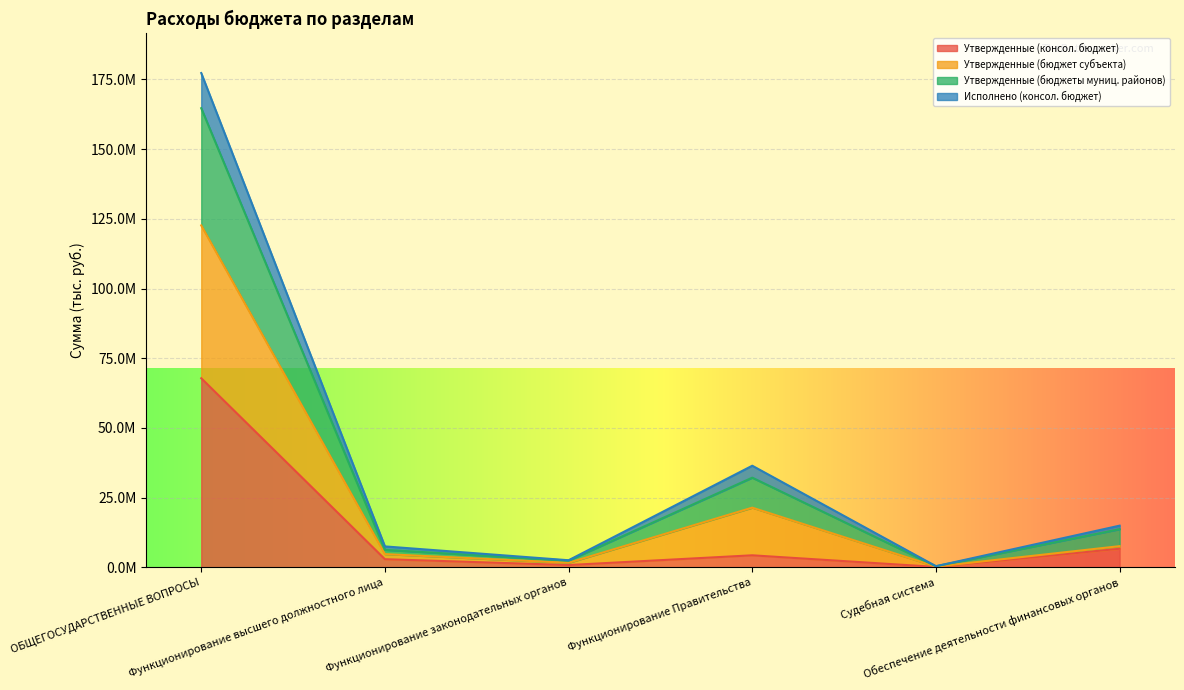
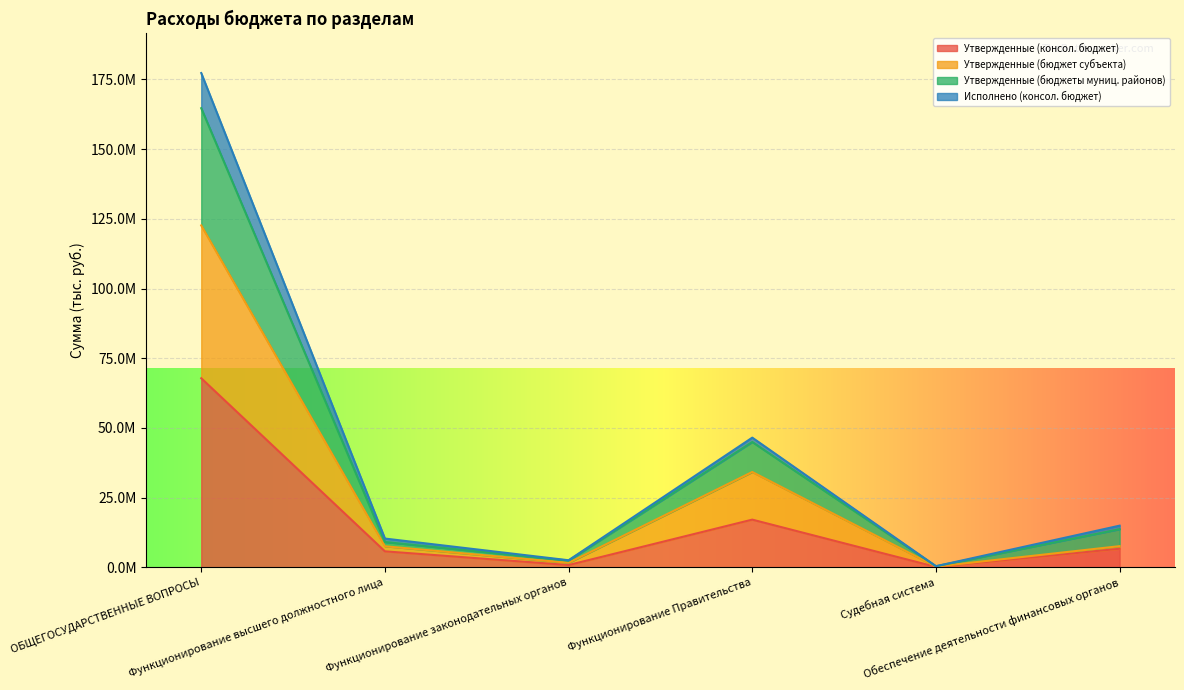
Утвержденные (консол. бюджет), Функционирование высшего должностного лица: 3000000 -> 6000000
Утвержденные (консол. бюджет), Функционирование Правительства: 4000000 -> 17000000
Исполнено (консол. бюджет), Функционирование Правительства: 4000000 -> 2000000
